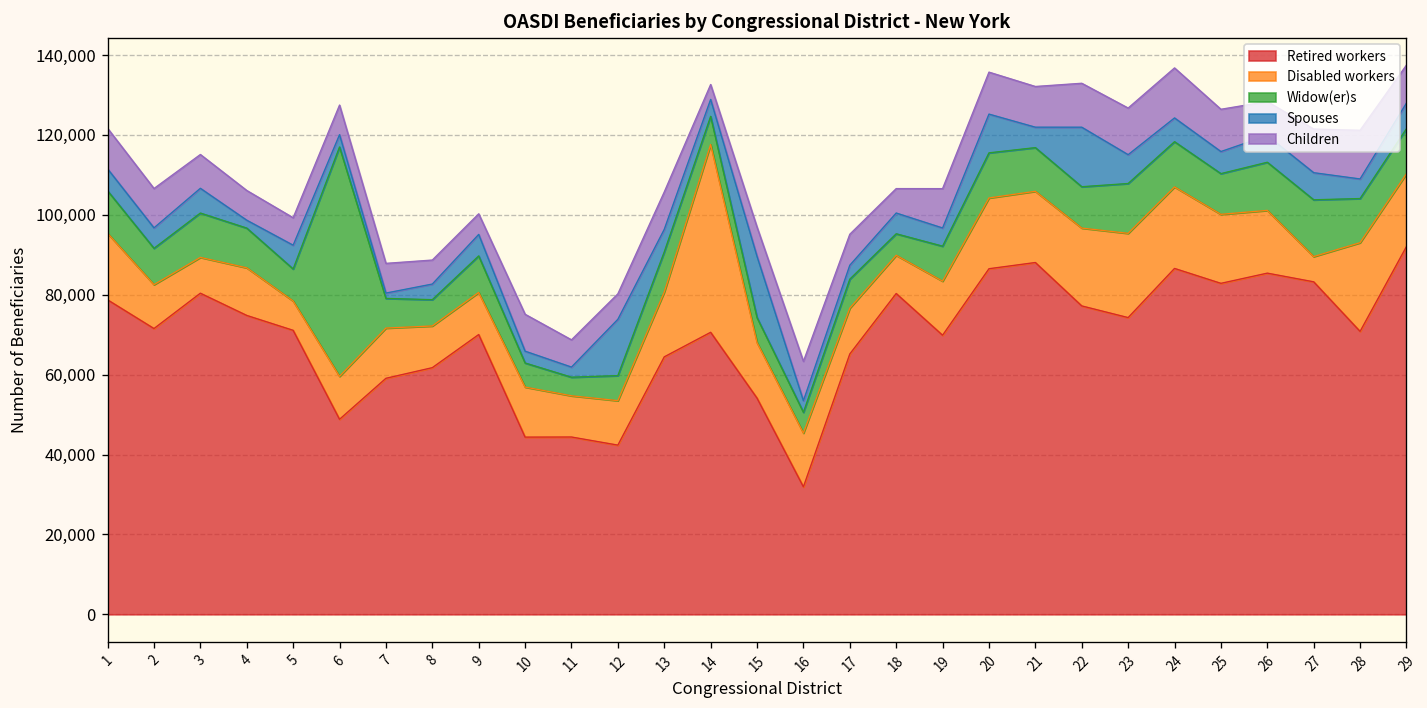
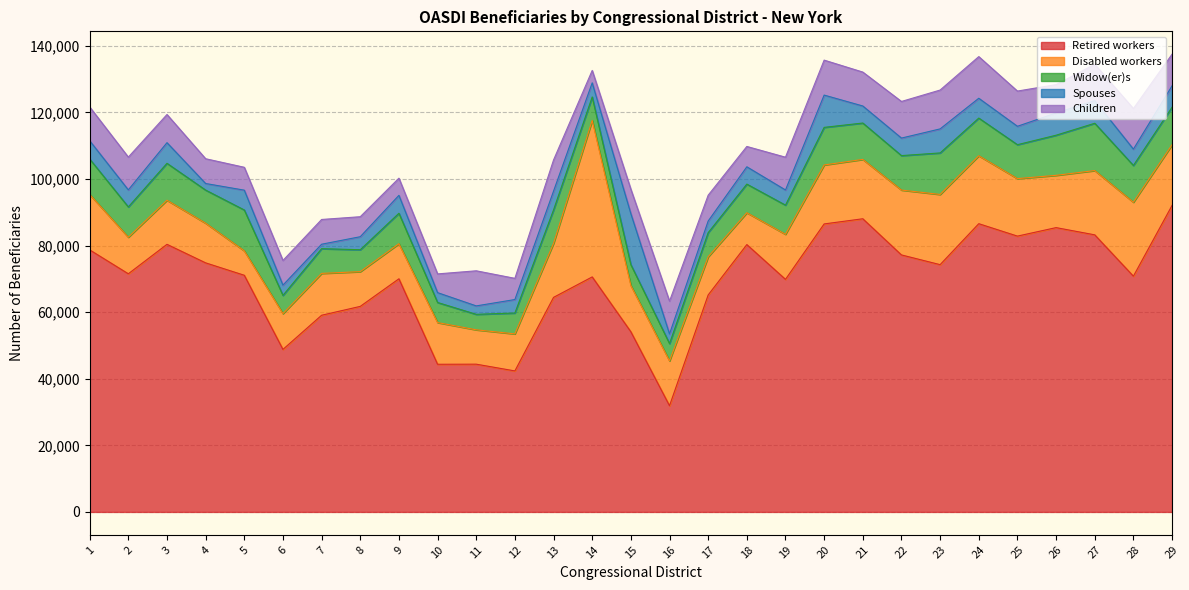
Disabled workers, 3: 9,000 -> 13,000
Widow(er)s, 5: 8,000 -> 12,000
Widow(er)s, 6: 57,000 -> 5,000
Children, 10: 9,000 -> 6,000
Children, 11: 7,000 -> 11,000
Spouses, 12: 14,000 -> 4,000
Widow(er)s, 18: 5,000 -> 9,000
Spouses, 22: 15,000 -> 5,000
Disabled workers, 27: 6,000 -> 19,000
